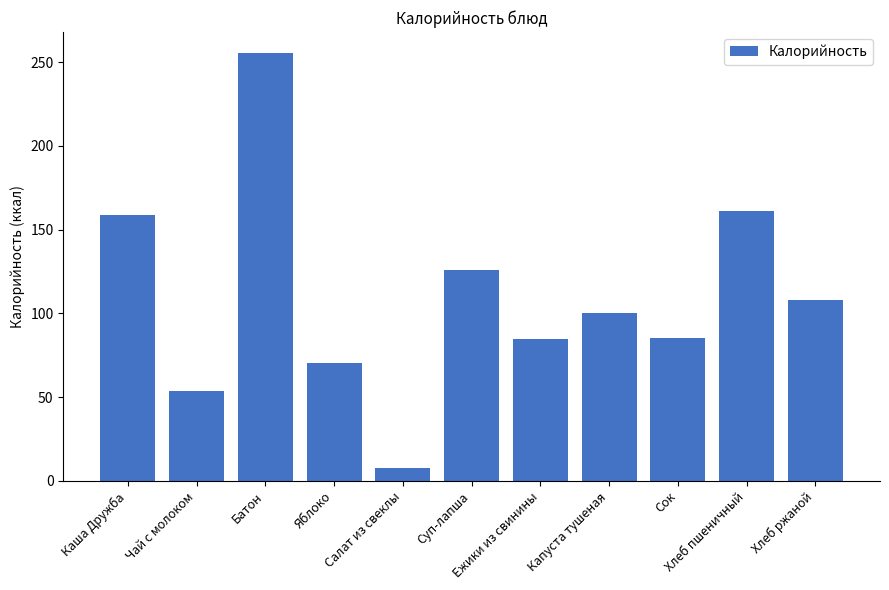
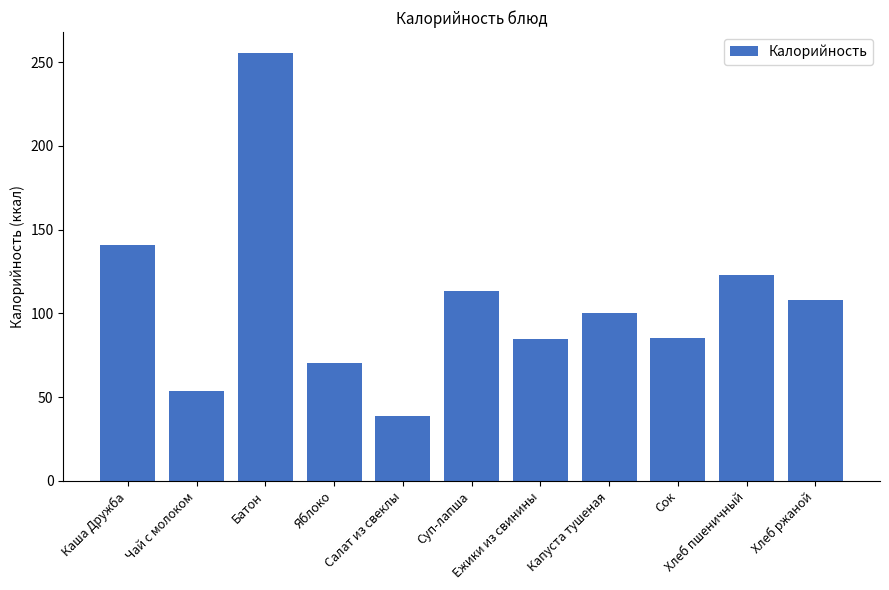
Каша Дружба: 159 -> 141
Салат из свеклы: 7 -> 39
Суп-лапша: 126 -> 113
Хлеб пшеничный: 161 -> 123
